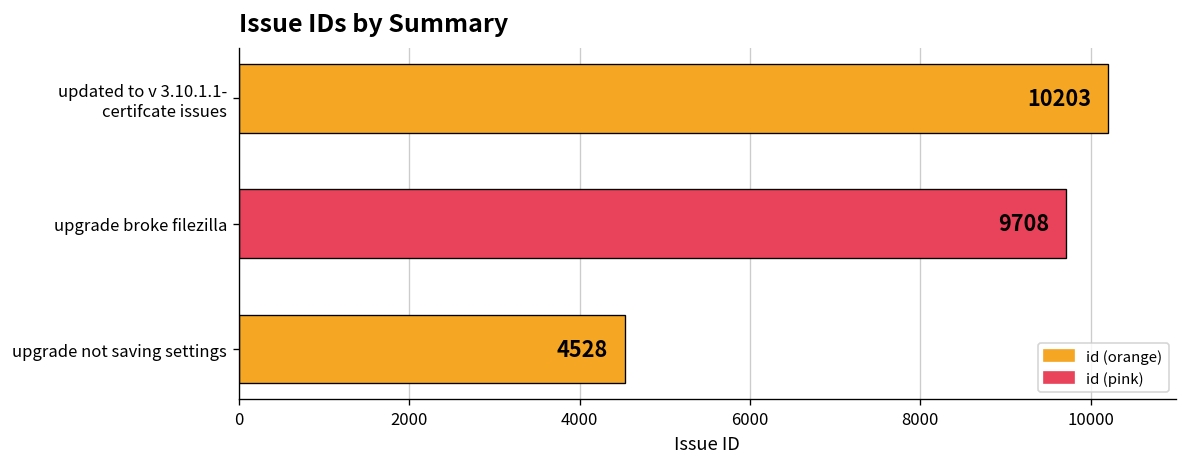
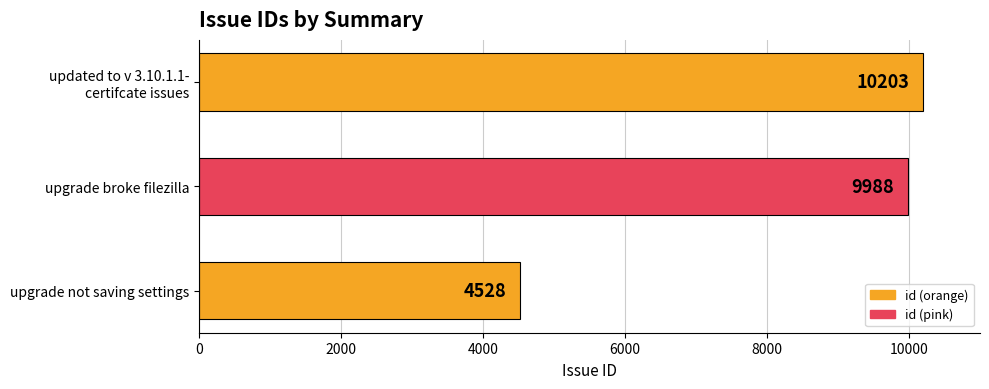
upgrade broke filezilla: 9708 -> 9988
